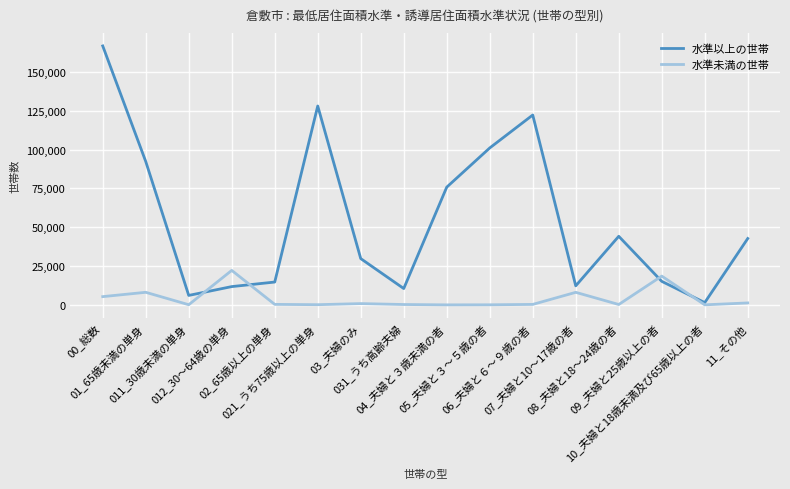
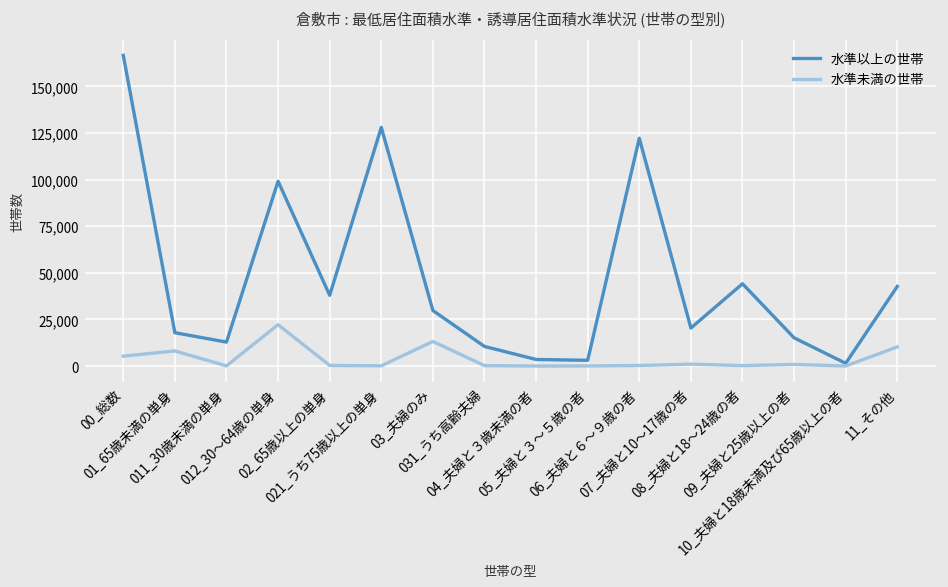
水準以上の世帯, 01_65歳未満の単身: 92,000 -> 18,000
水準以上の世帯, 011_30歳未満の単身: 6,000 -> 13,000
水準以上の世帯, 012_30～64歳の単身: 12,000 -> 99,000
水準以上の世帯, 02_65歳以上の単身: 15,000 -> 38,000
水準未満の世帯, 03_夫婦のみ: 1,000 -> 13,000
水準以上の世帯, 04_夫婦と３歳未満の者: 76,000 -> 4,000
水準以上の世帯, 05_夫婦と３～５歳の者: 101,000 -> 3,000
水準以上の世帯, 07_夫婦と10～17歳の者: 12,000 -> 20,000
水準未満の世帯, 07_夫婦と10～17歳の者: 8,000 -> 1,000
水準未満の世帯, 09_夫婦と25歳以上の者: 19,000 -> 1,000
水準未満の世帯, 11_その他: 1,000 -> 10,000
